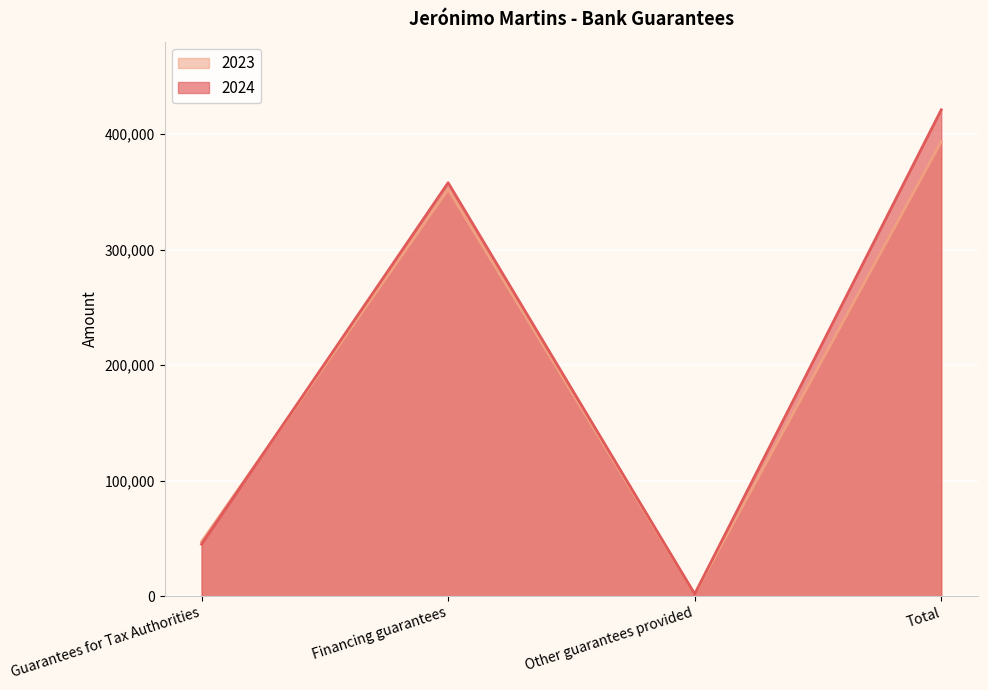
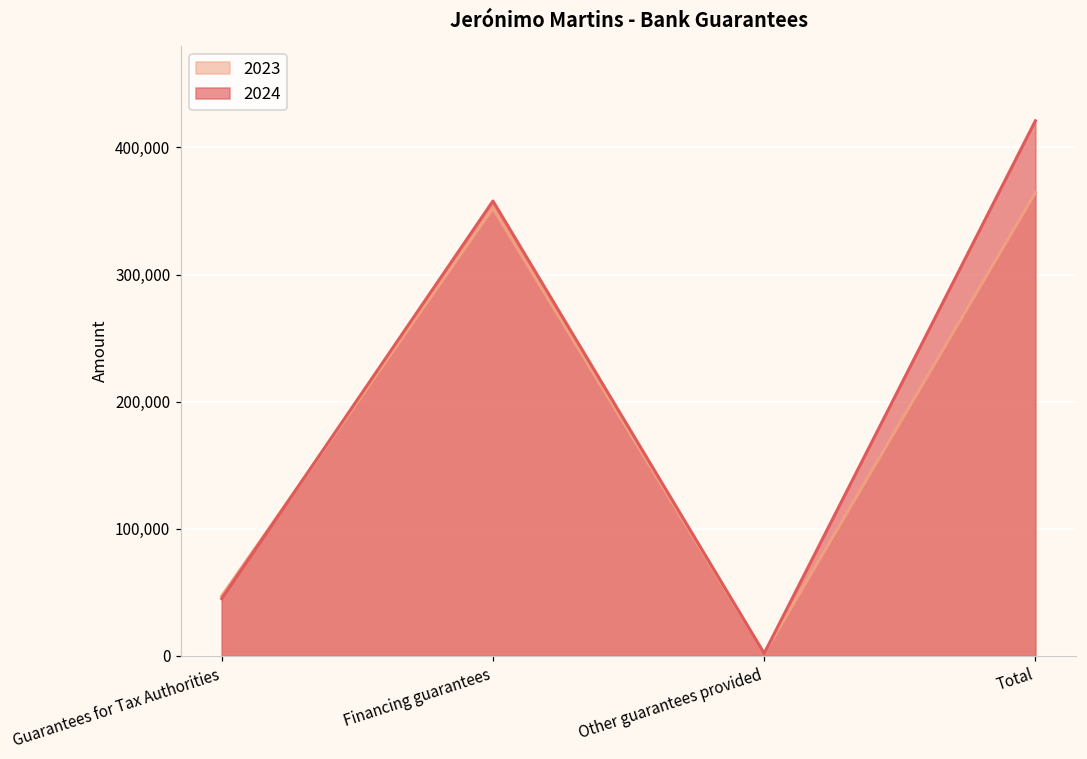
2023, Total: 394,000 -> 365,000
